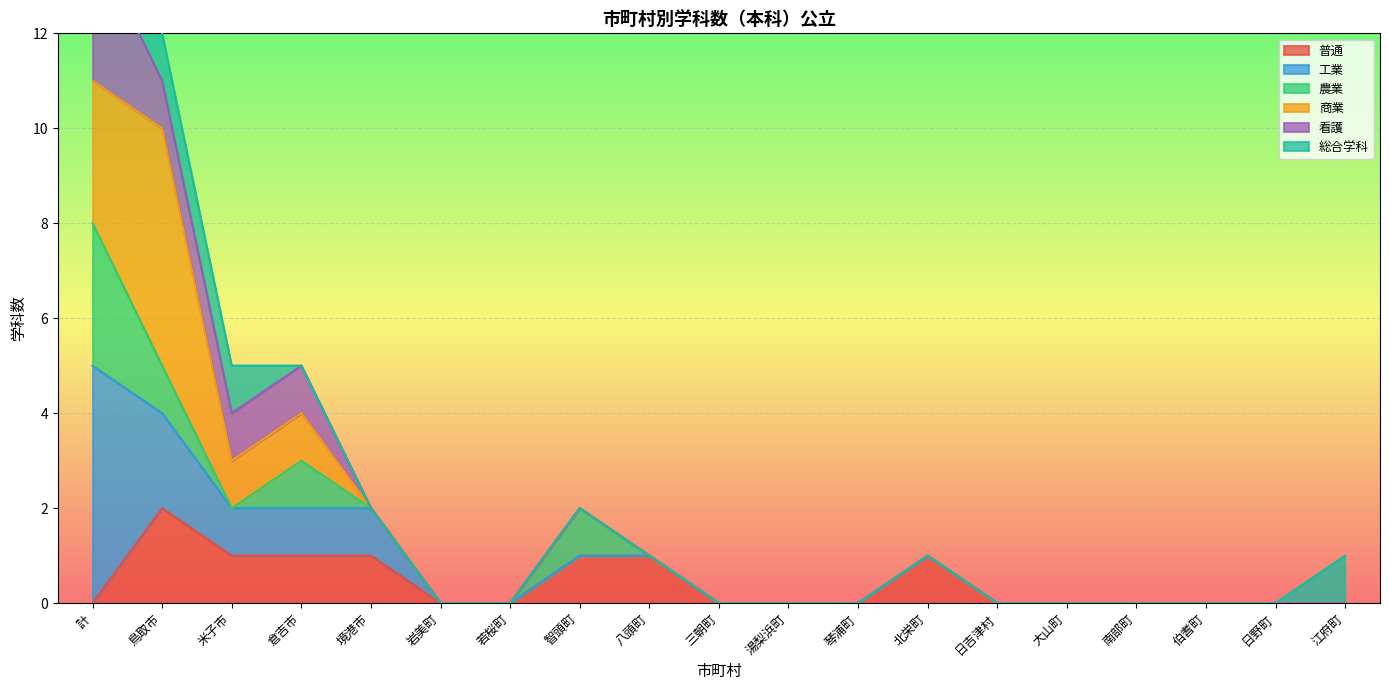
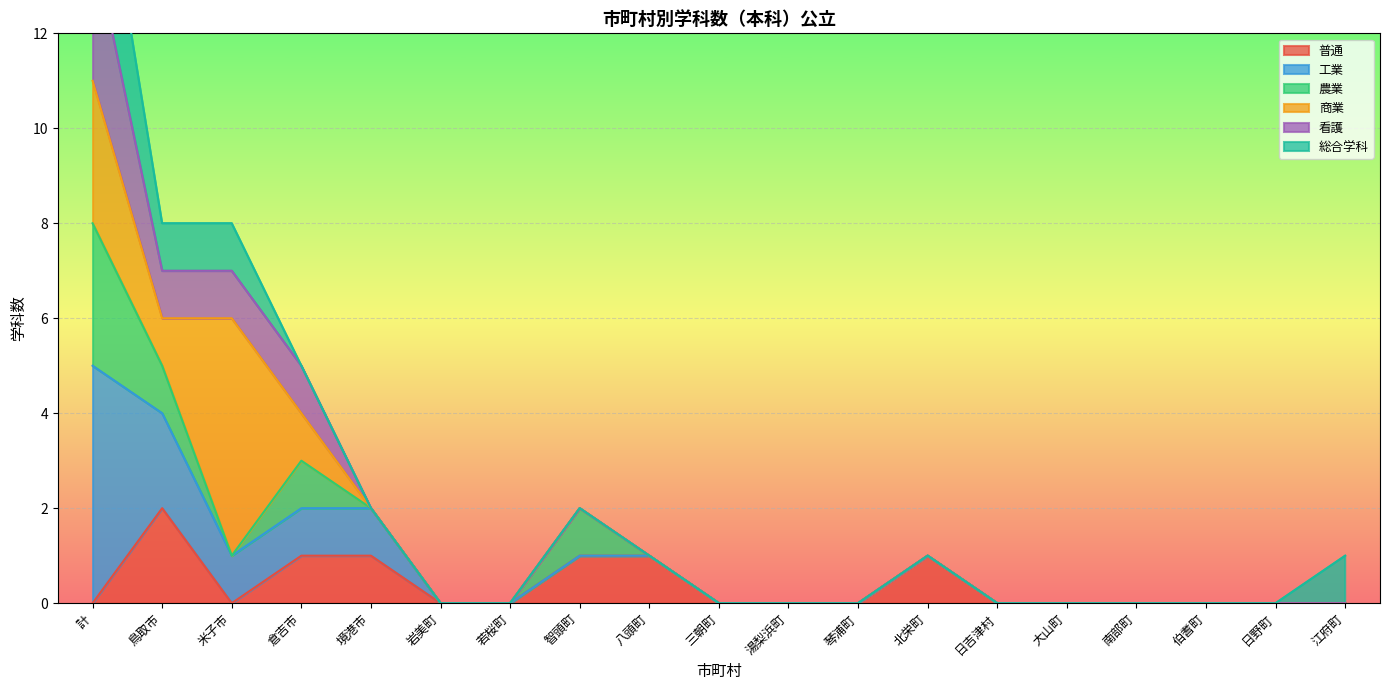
商業, 鳥取市: 5 -> 1
普通, 米子市: 1 -> 0
商業, 米子市: 1 -> 5
